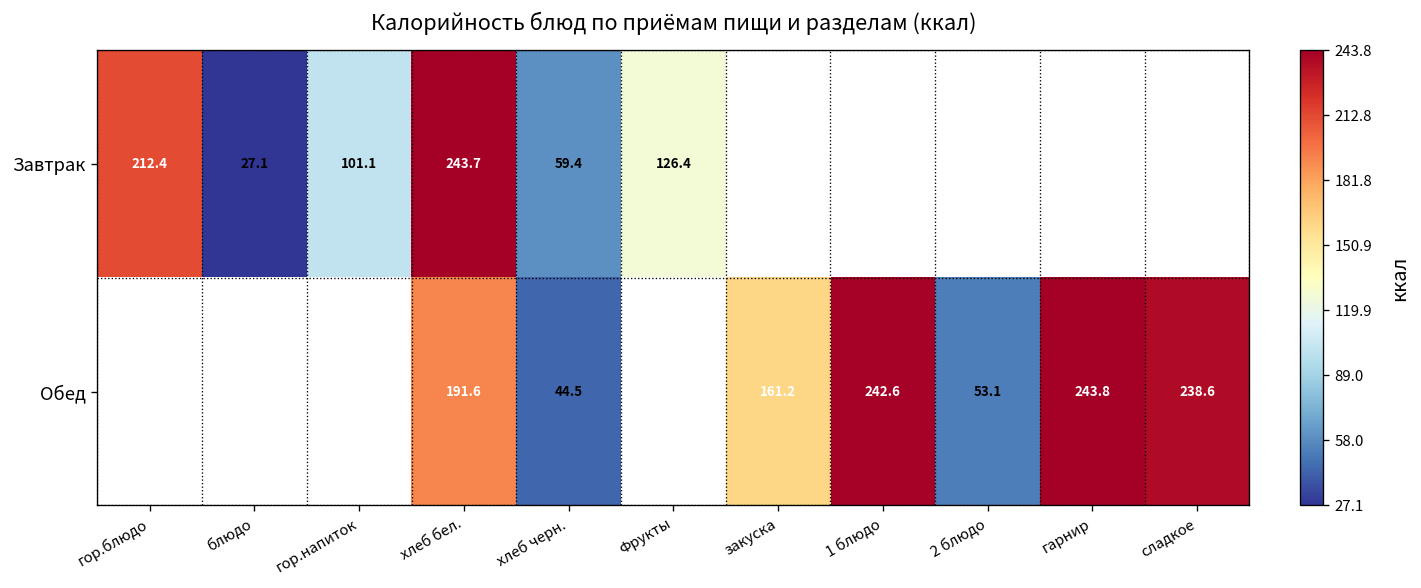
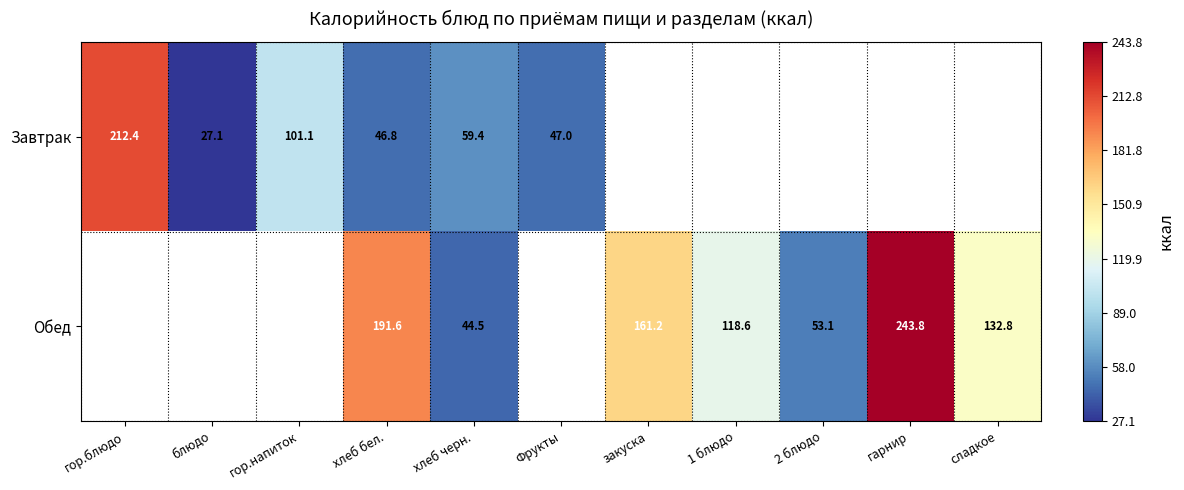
Завтрак, хлеб бел.: 243.7 -> 46.8
Завтрак, Фрукты: 126.4 -> 47.0
Обед, 1 блюдо: 242.6 -> 118.6
Обед, сладкое: 238.6 -> 132.8
